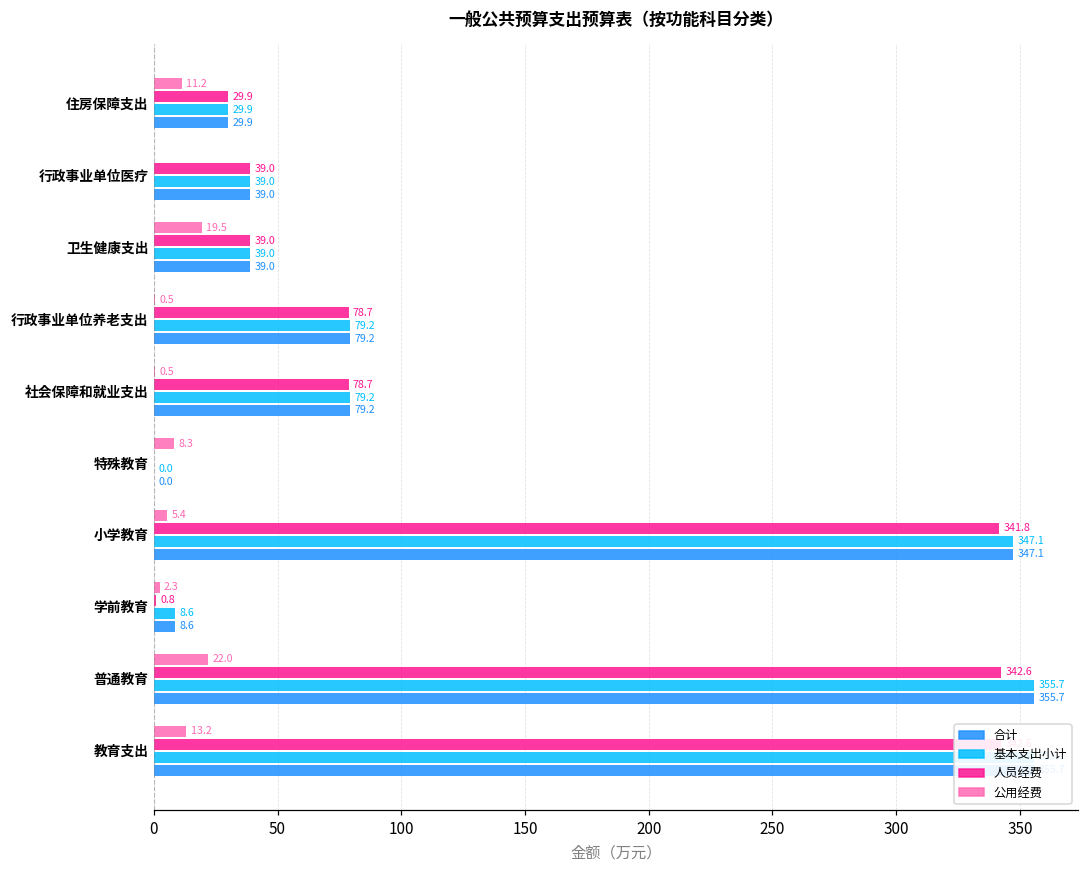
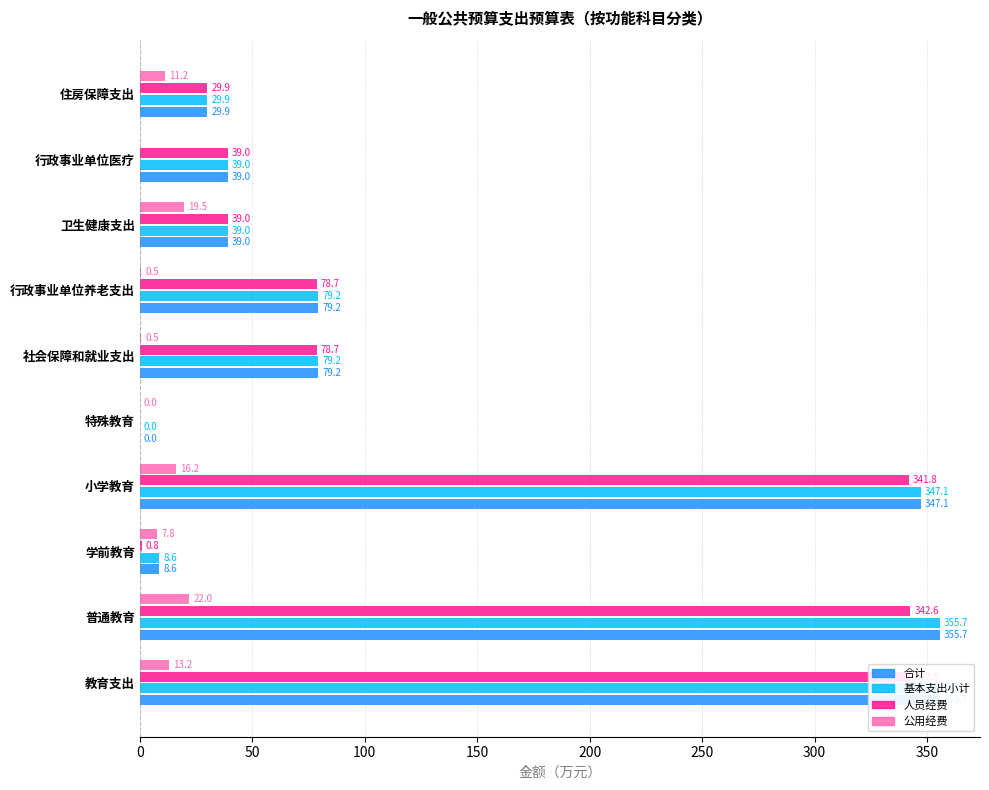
公用经费, 特殊教育: 8.3 -> 0.0
公用经费, 小学教育: 5.4 -> 16.2
公用经费, 学前教育: 2.3 -> 7.8
